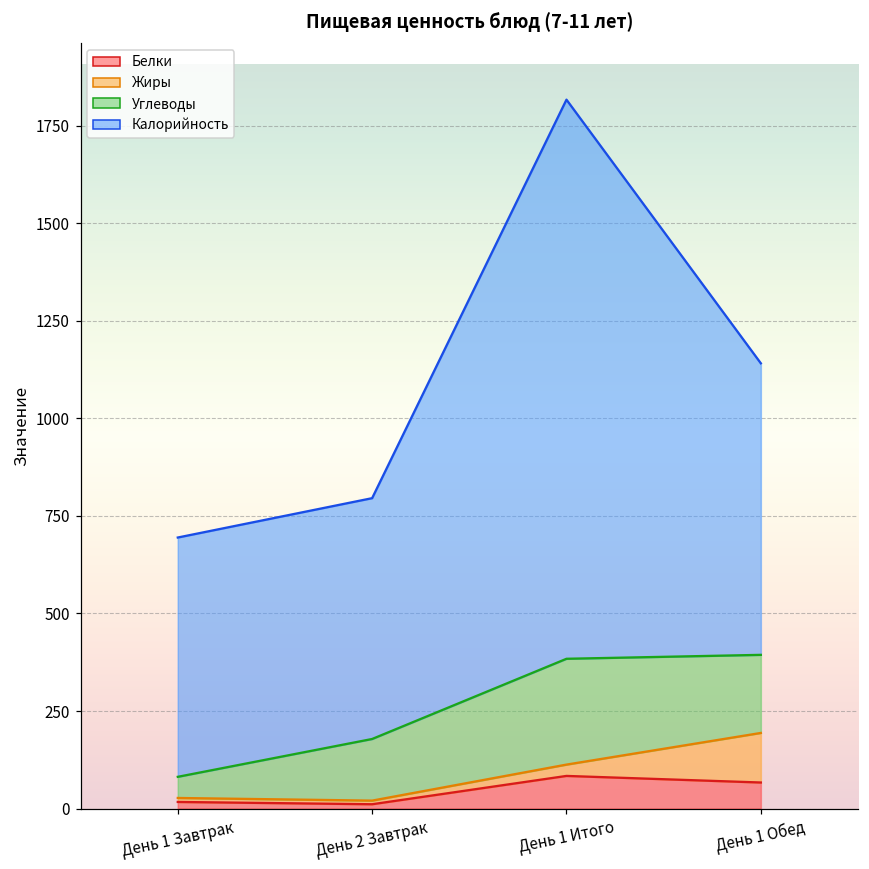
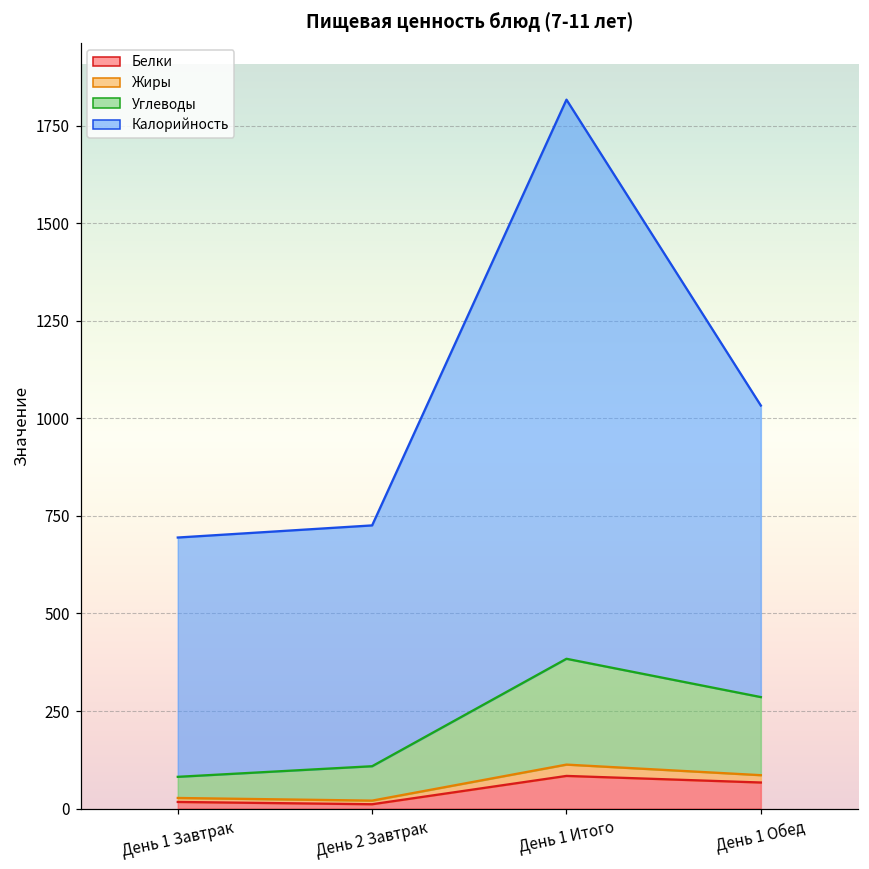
Углеводы, День 2 Завтрак: 160 -> 90
Жиры, День 1 Обед: 130 -> 20
